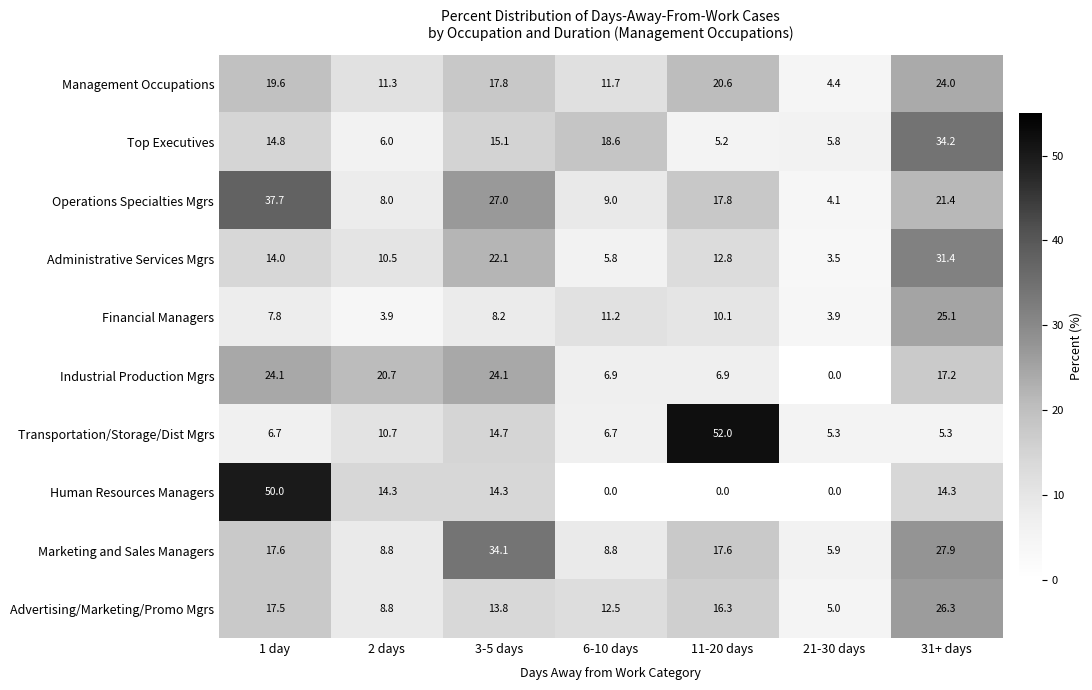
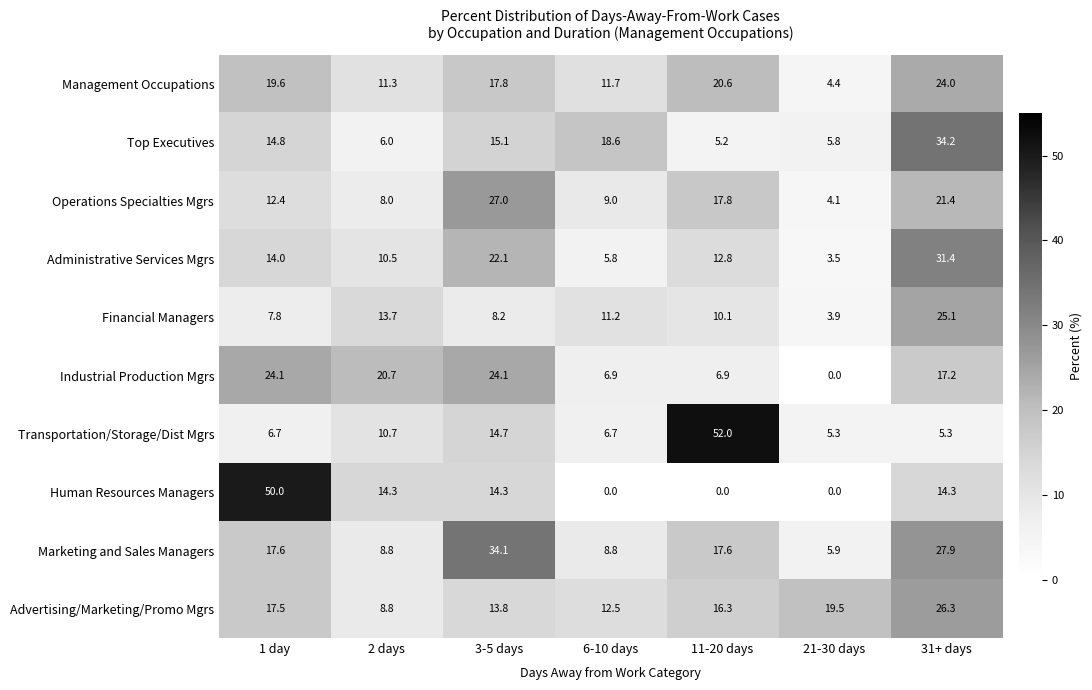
Operations Specialties Mgrs, 1 day: 37.7 -> 12.4
Financial Managers, 2 days: 3.9 -> 13.7
Advertising/Marketing/Promo Mgrs, 21-30 days: 5.0 -> 19.5
